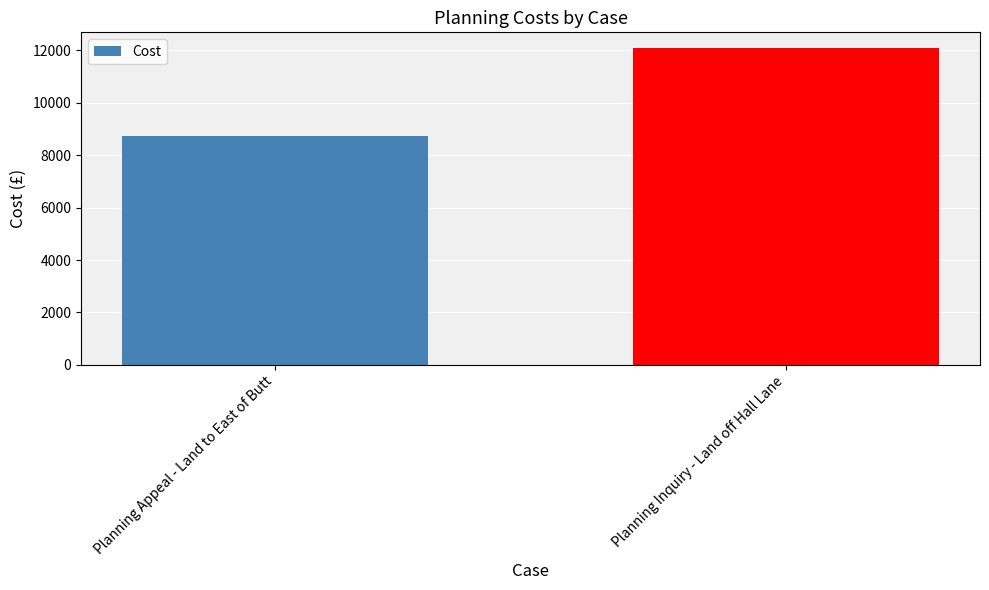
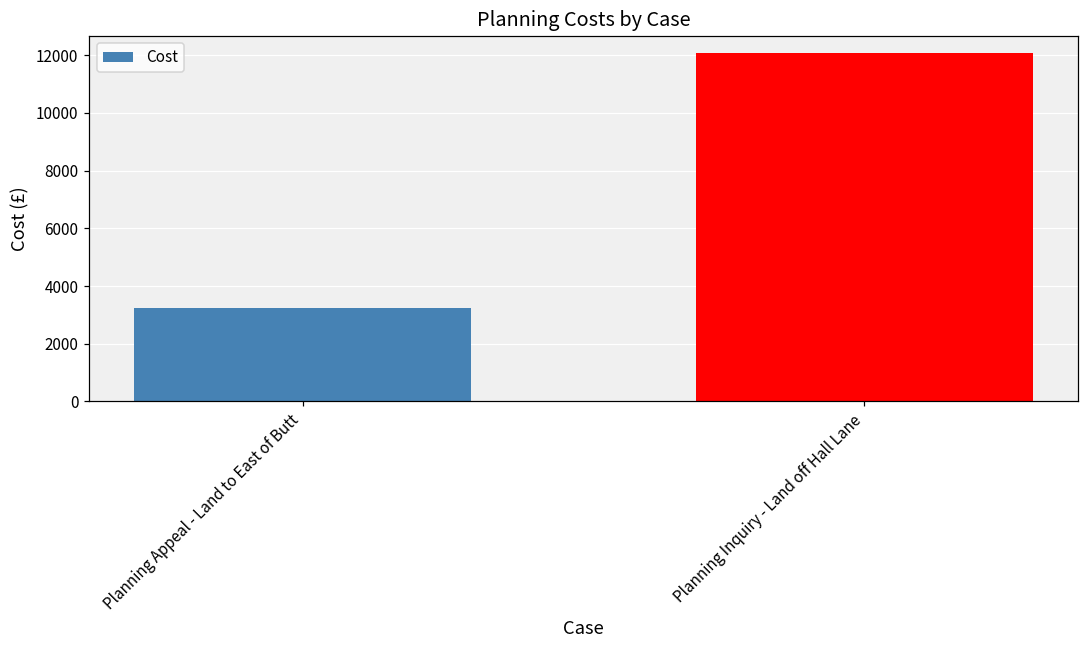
Planning Appeal - Land to East of Butt: 8700 -> 3300
